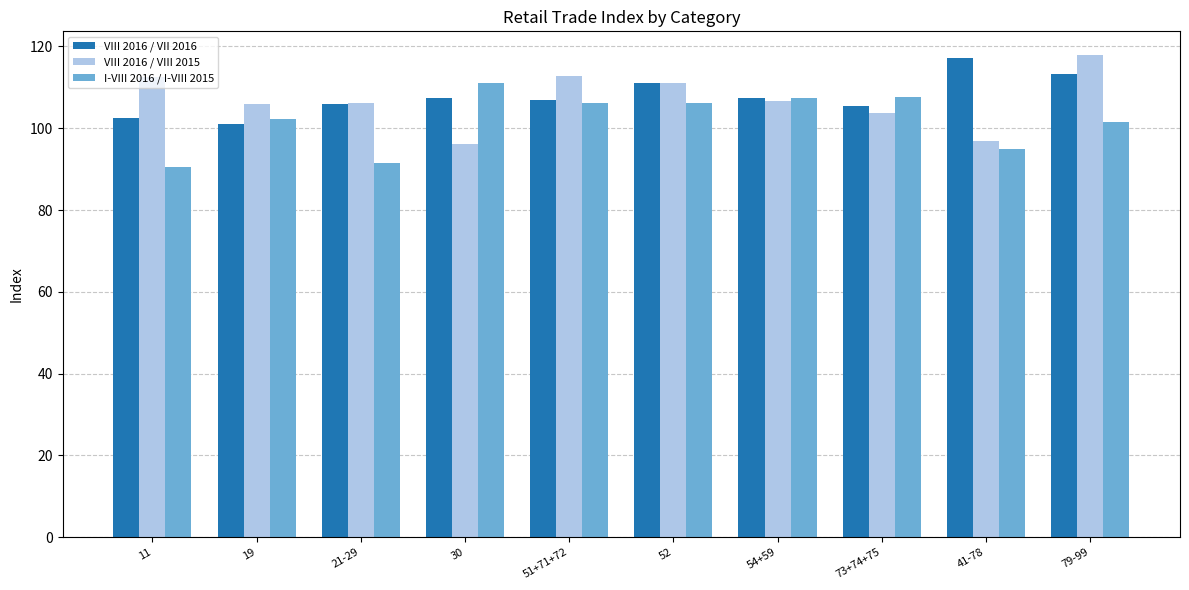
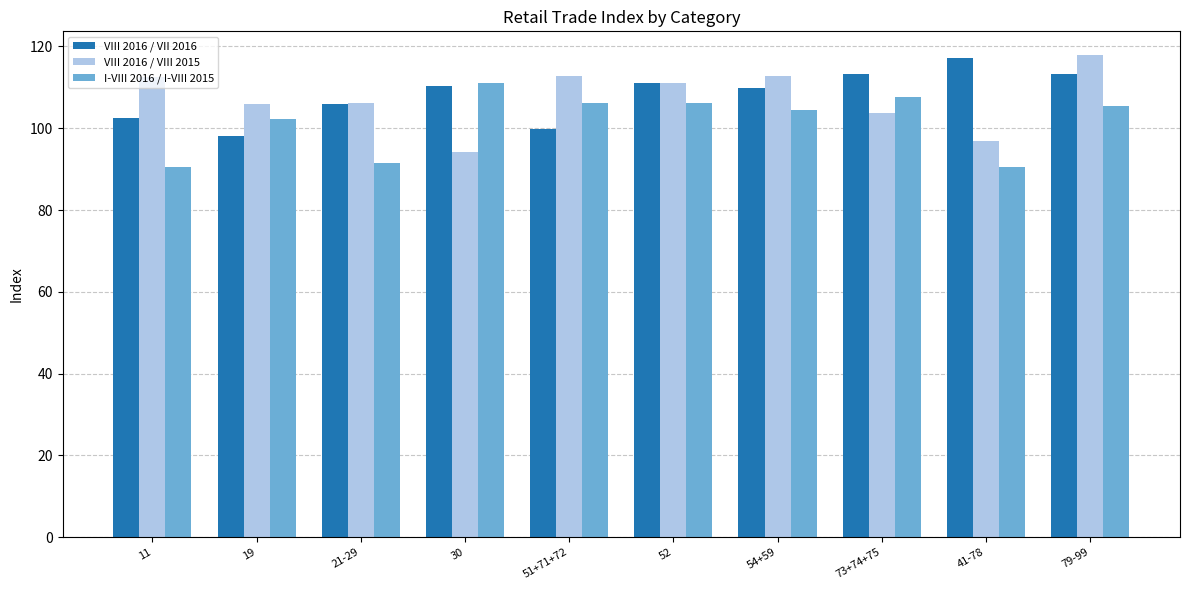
VIII 2016 / VII 2016, 19: 101 -> 98
VIII 2016 / VII 2016, 30: 107 -> 110
VIII 2016 / VIII 2015, 30: 96 -> 94
VIII 2016 / VII 2016, 51+71+72: 107 -> 100
VIII 2016 / VII 2016, 54+59: 107 -> 110
VIII 2016 / VIII 2015, 54+59: 107 -> 113
I-VIII 2016 / I-VIII 2015, 54+59: 108 -> 105
VIII 2016 / VII 2016, 73+74+75: 106 -> 113
I-VIII 2016 / I-VIII 2015, 41-78: 95 -> 90
I-VIII 2016 / I-VIII 2015, 79-99: 101 -> 105
